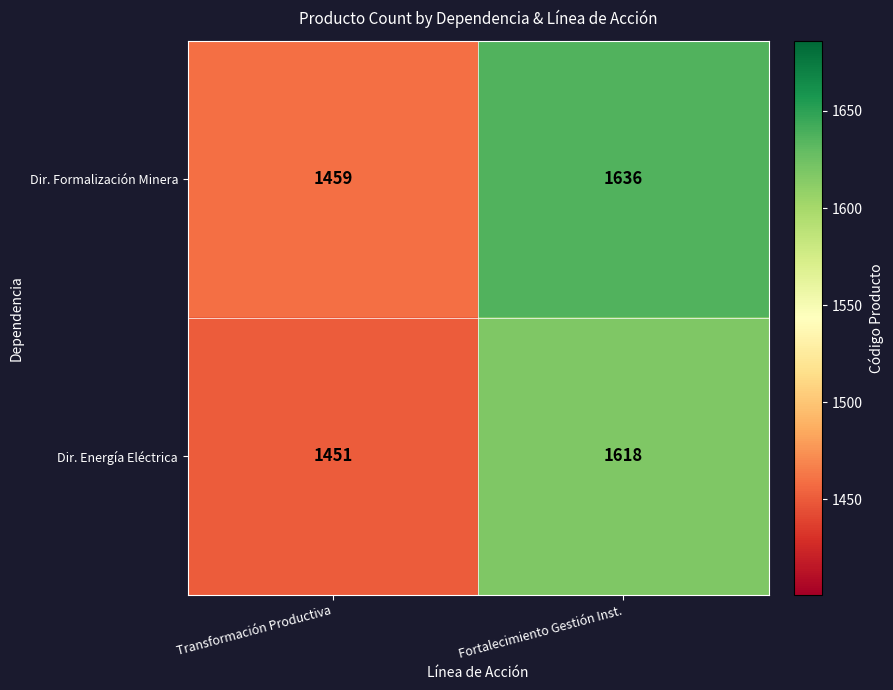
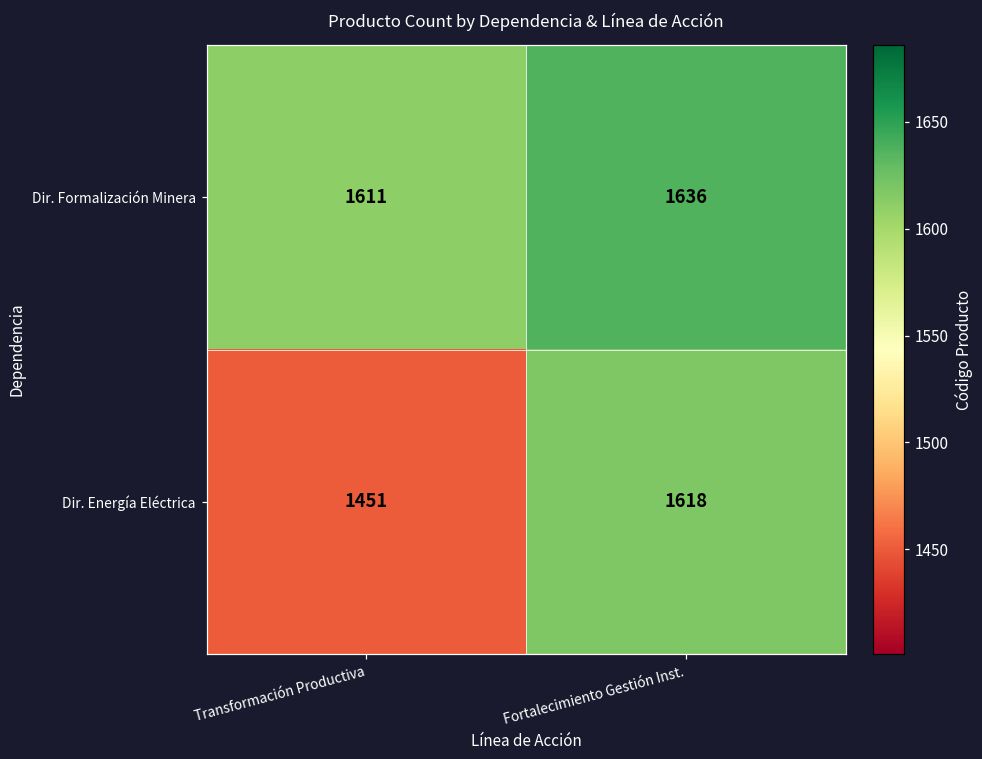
Dir. Formalización Minera, Transformación Productiva: 1459 -> 1611
